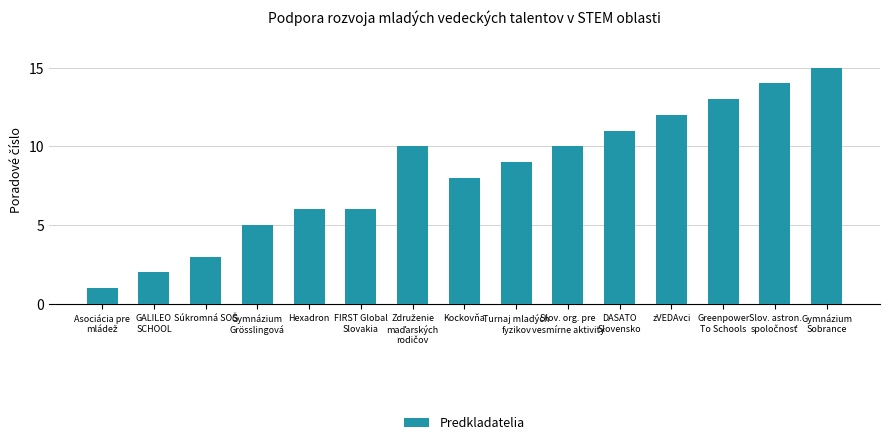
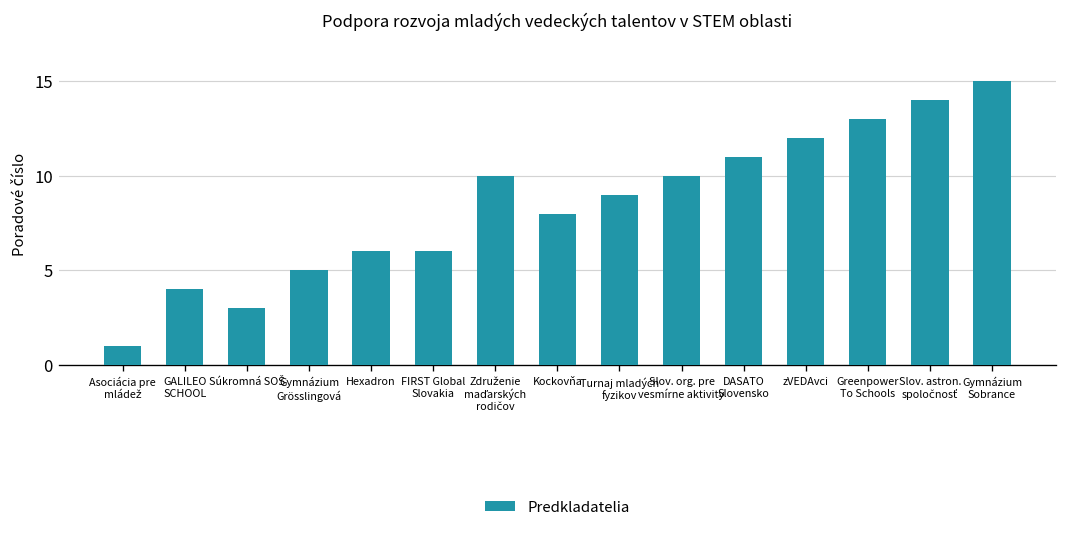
GALILEO SCHOOL: 2 -> 4
